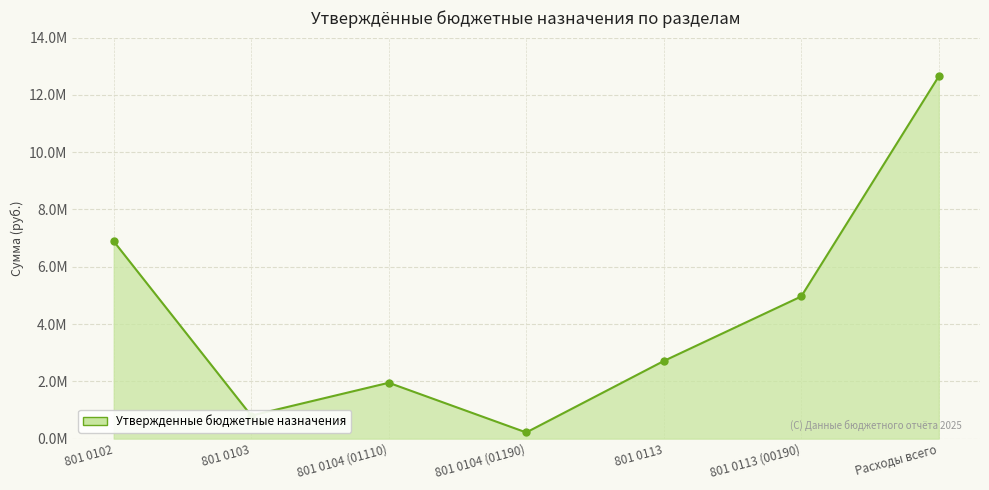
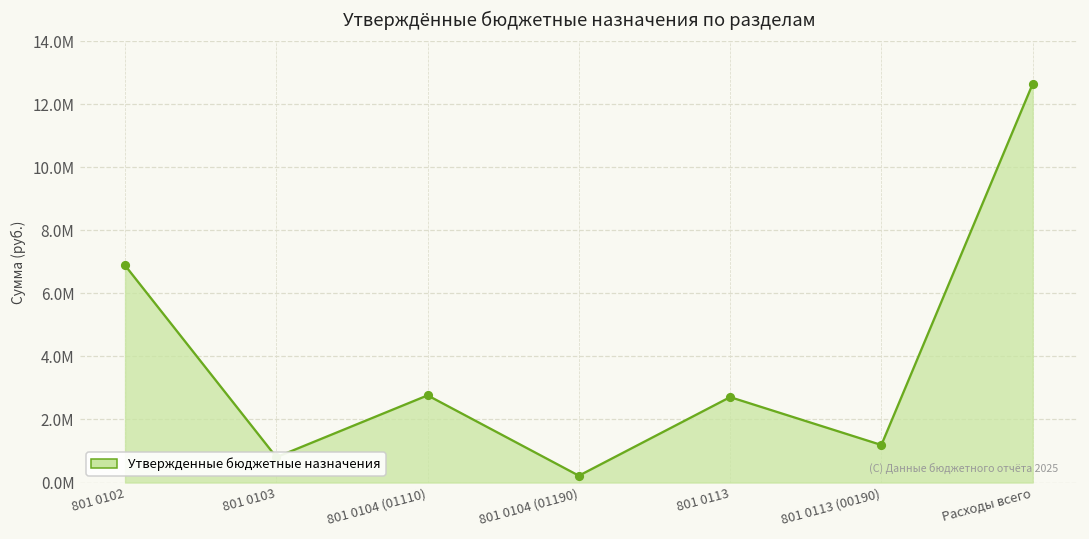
801 0104 (01110): 2000000 -> 2800000
801 0113 (00190): 5000000 -> 1200000
